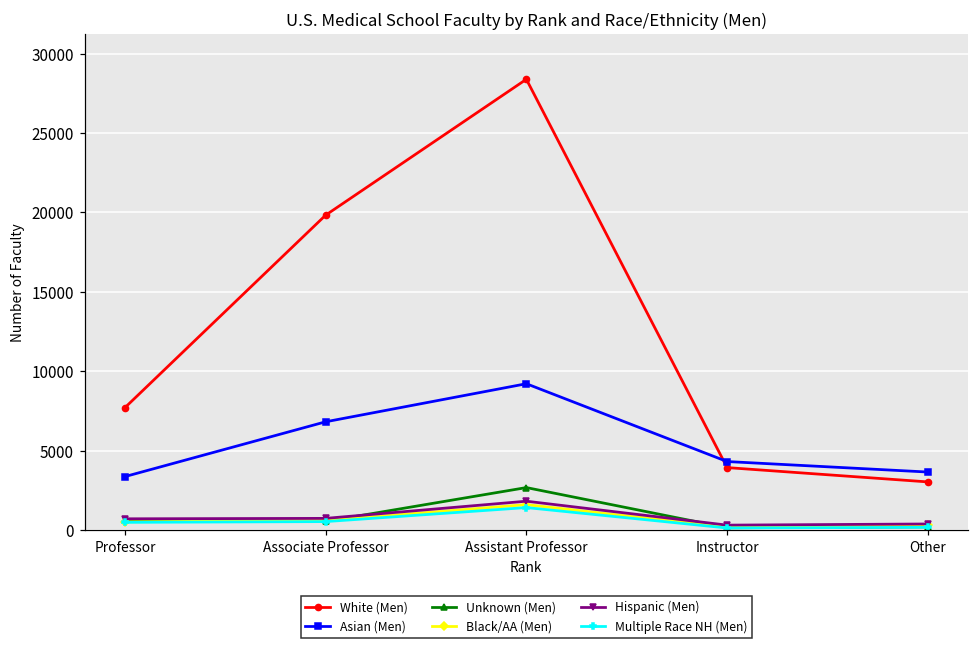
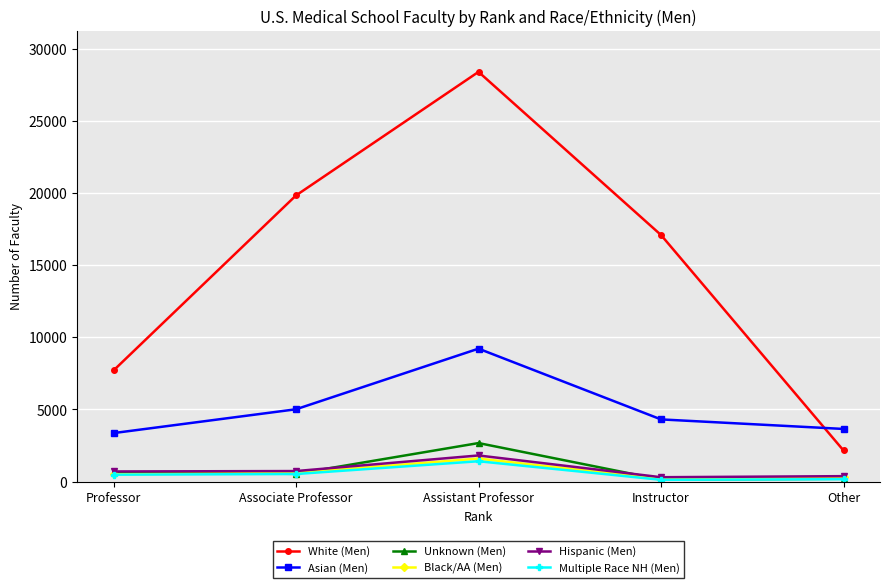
Asian (Men), Associate Professor: 6800 -> 5000
White (Men), Instructor: 3900 -> 17100
White (Men), Other: 3000 -> 2200
